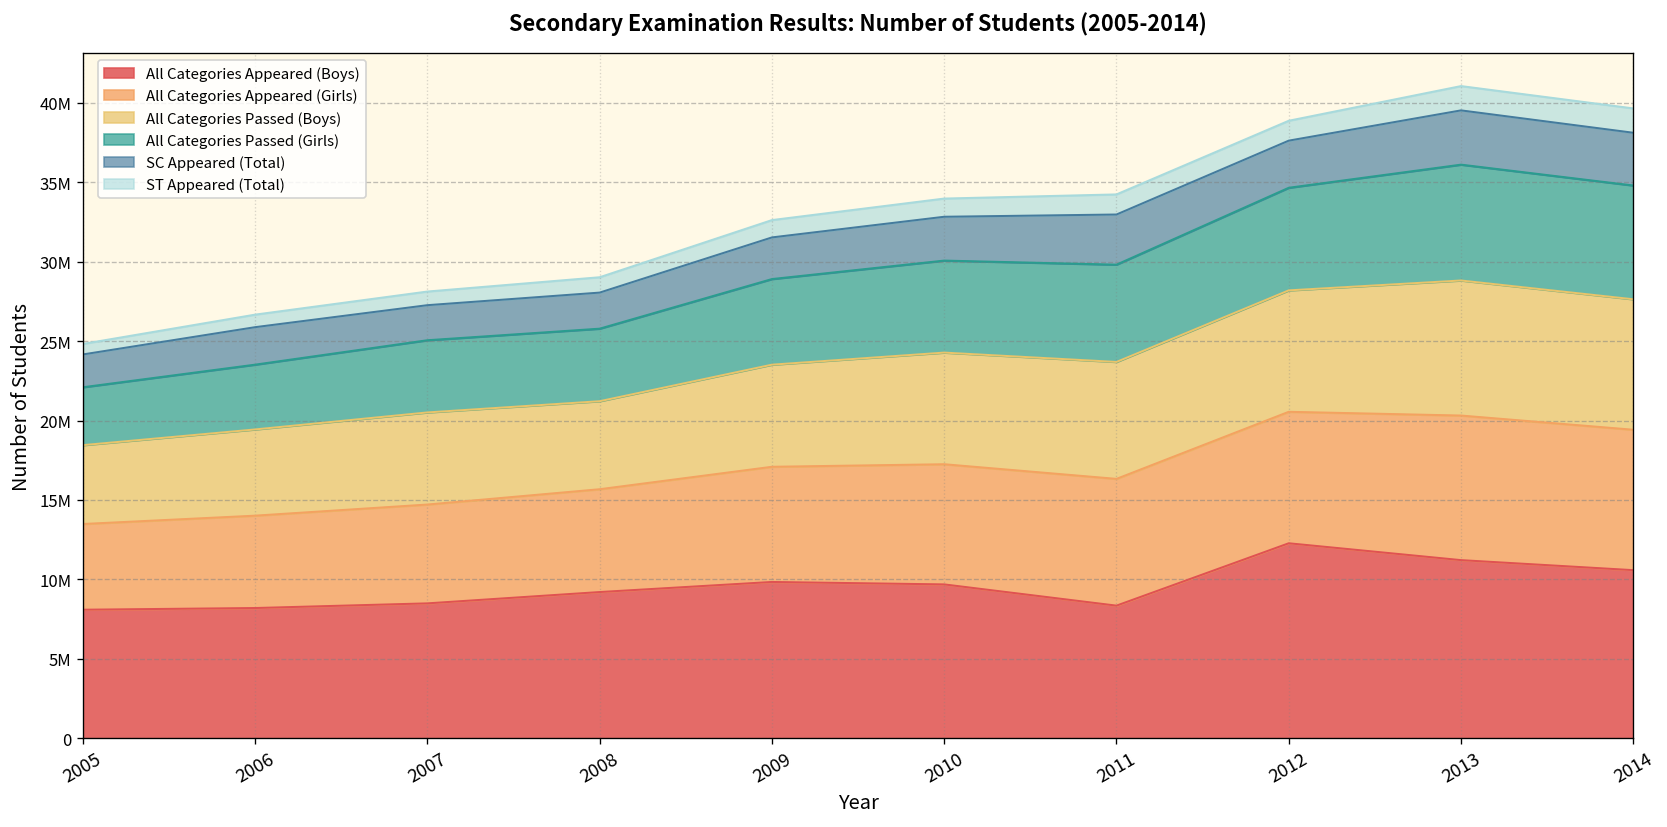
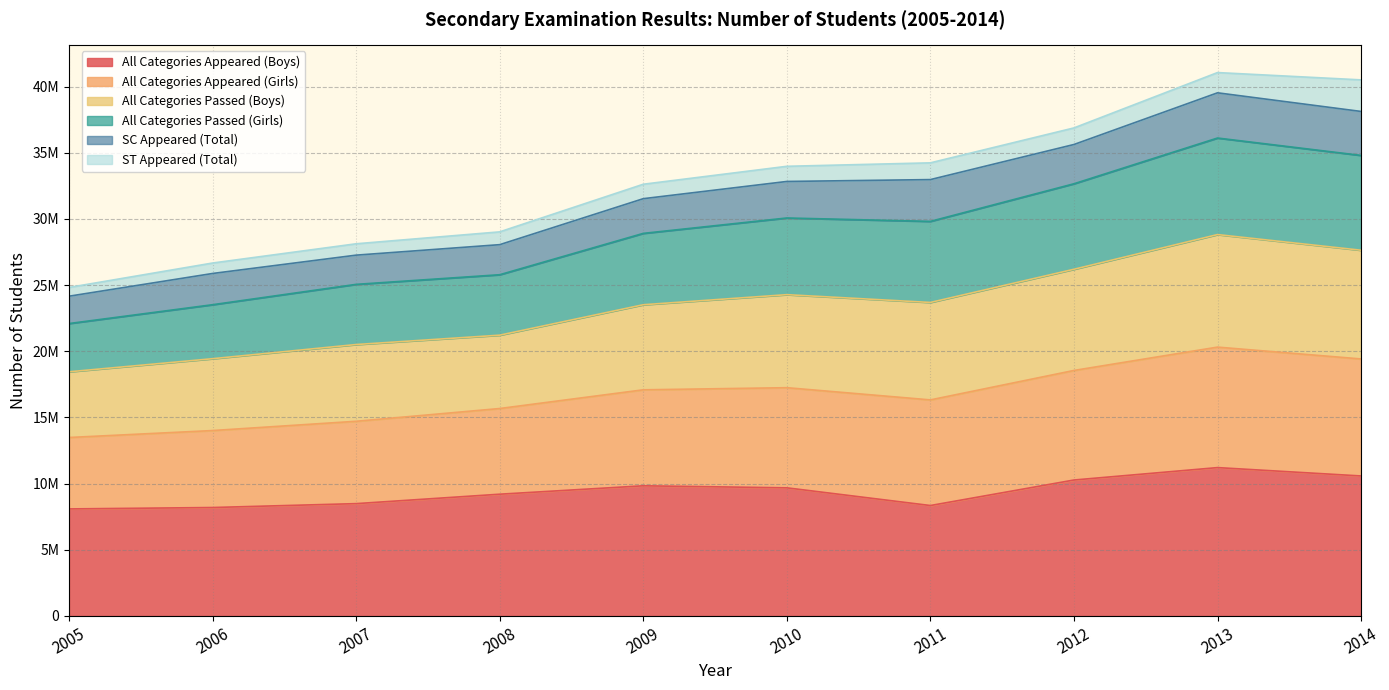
All Categories Appeared (Boys), 2012: 12300000 -> 10300000
ST Appeared (Total), 2014: 1500000 -> 2400000
